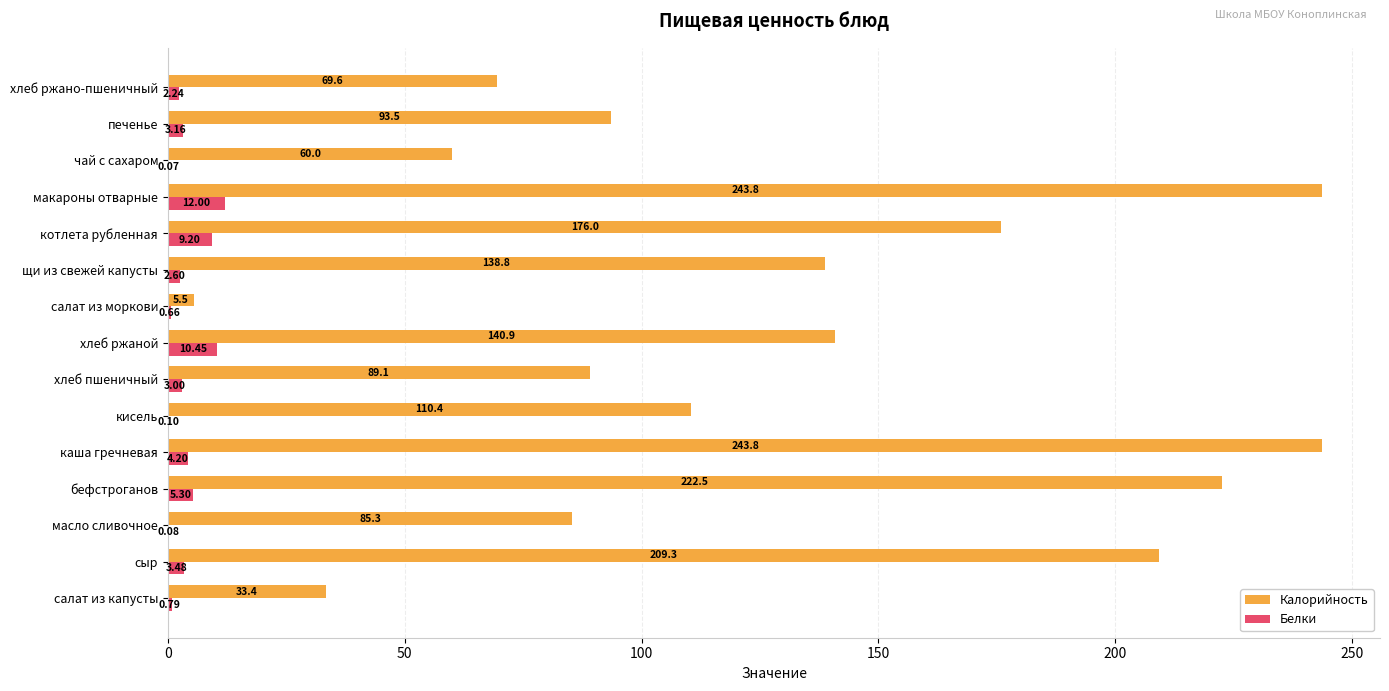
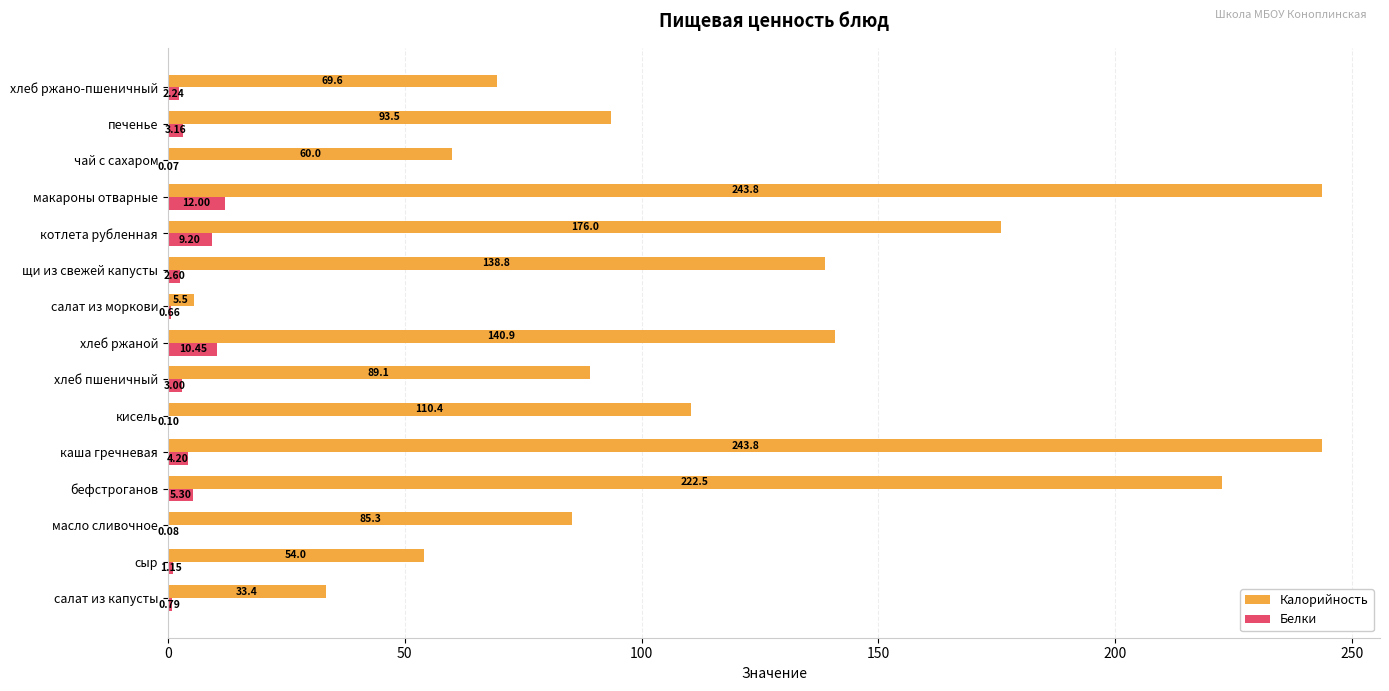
Калорийность, сыр: 209.3 -> 54.0
Белки, сыр: 3.48 -> 1.15
